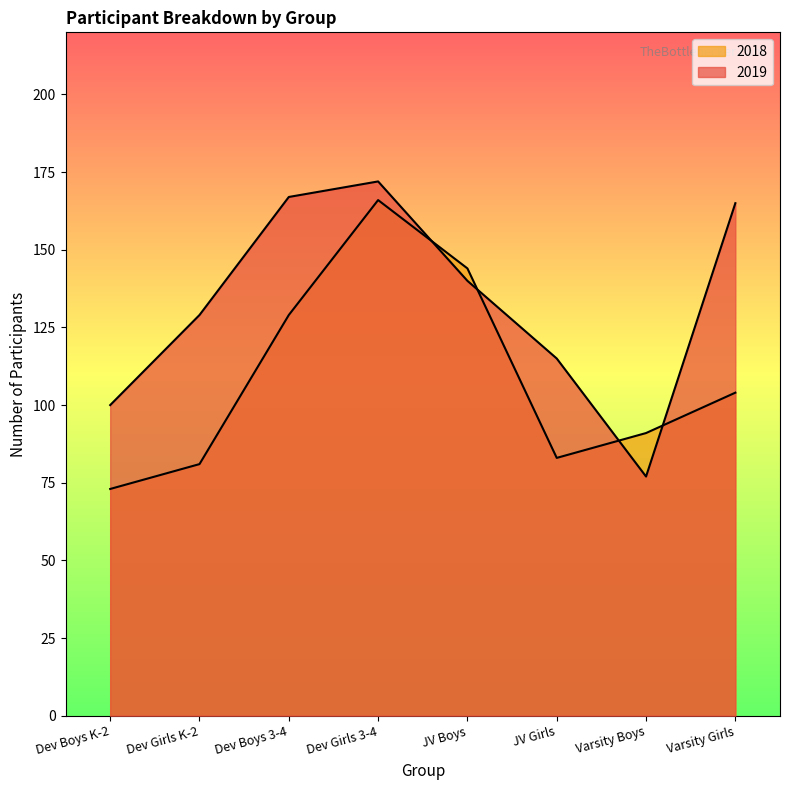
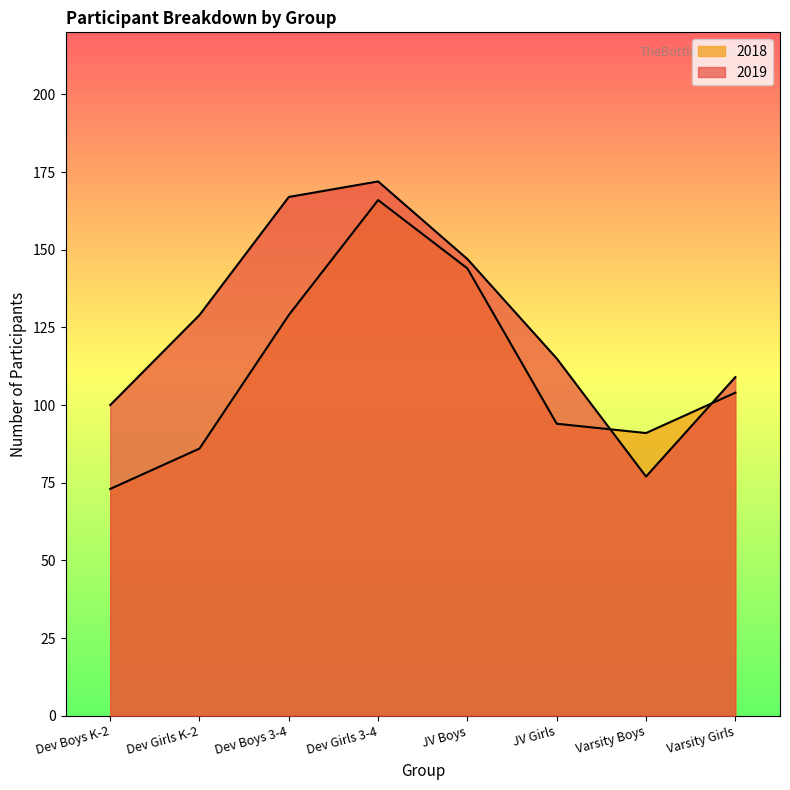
2018, Dev Girls K-2: 81 -> 86
2019, JV Boys: 140 -> 147
2018, JV Girls: 83 -> 94
2019, Varsity Girls: 165 -> 109
